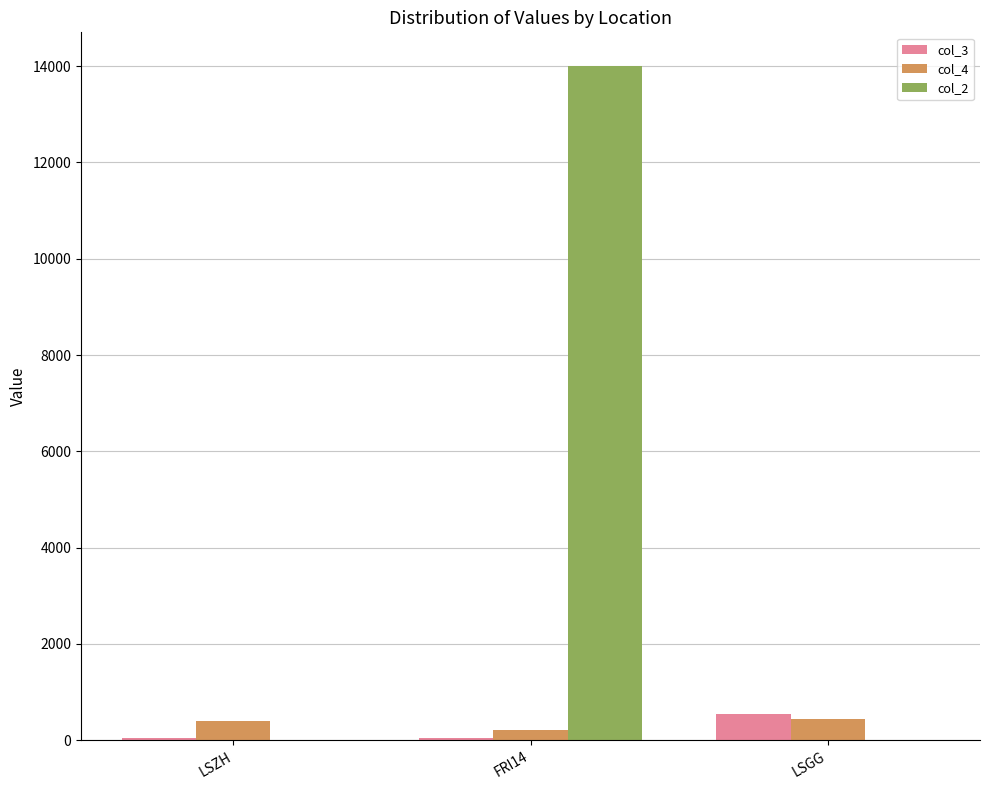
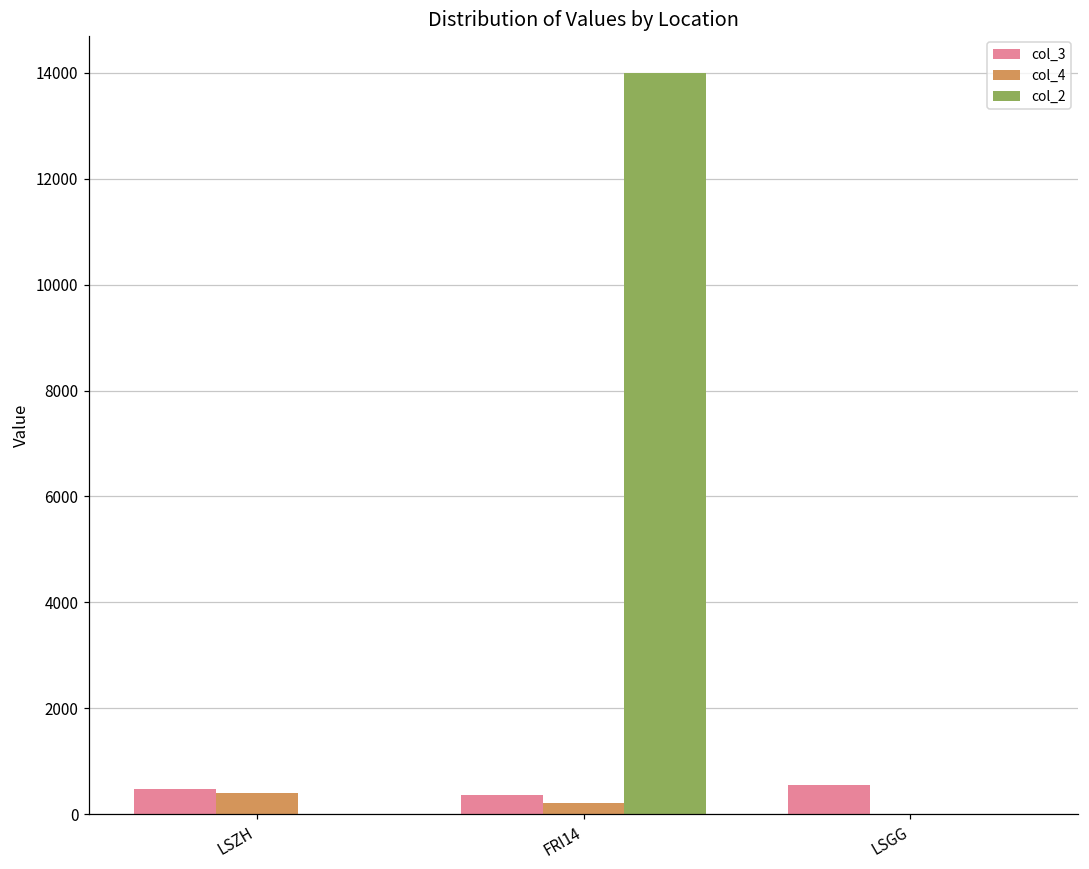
col_3, LSZH: 0 -> 500
col_3, FRI14: 0 -> 400
col_4, LSGG: 400 -> 0
